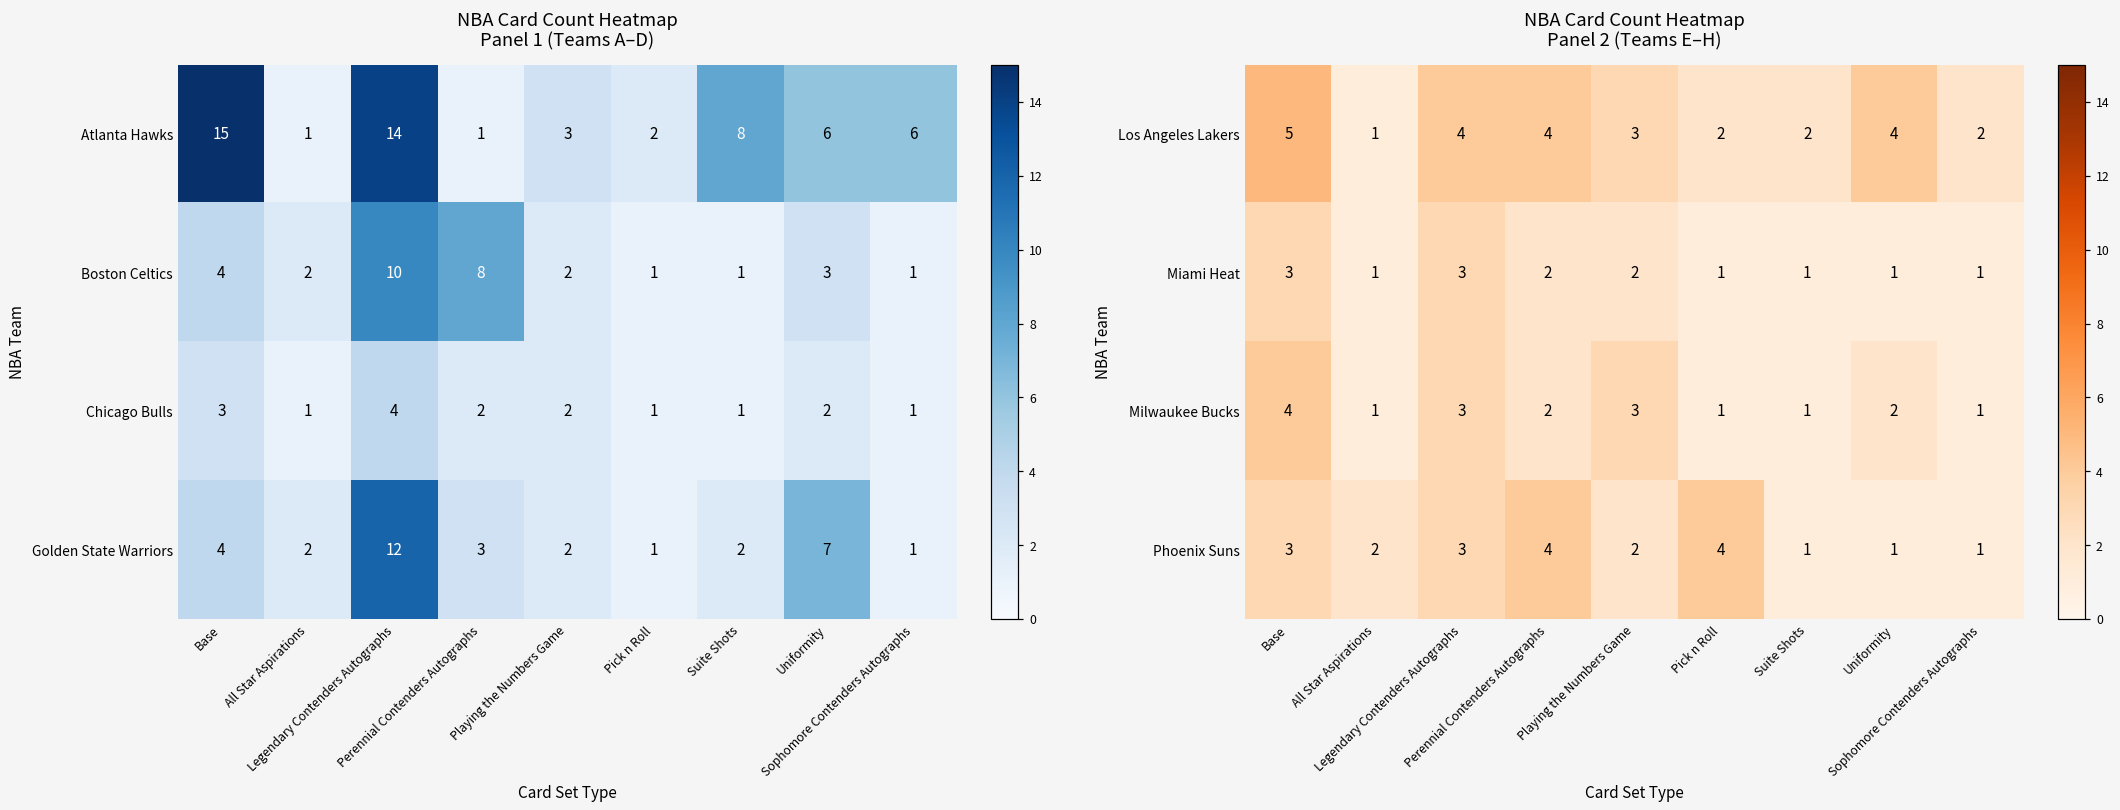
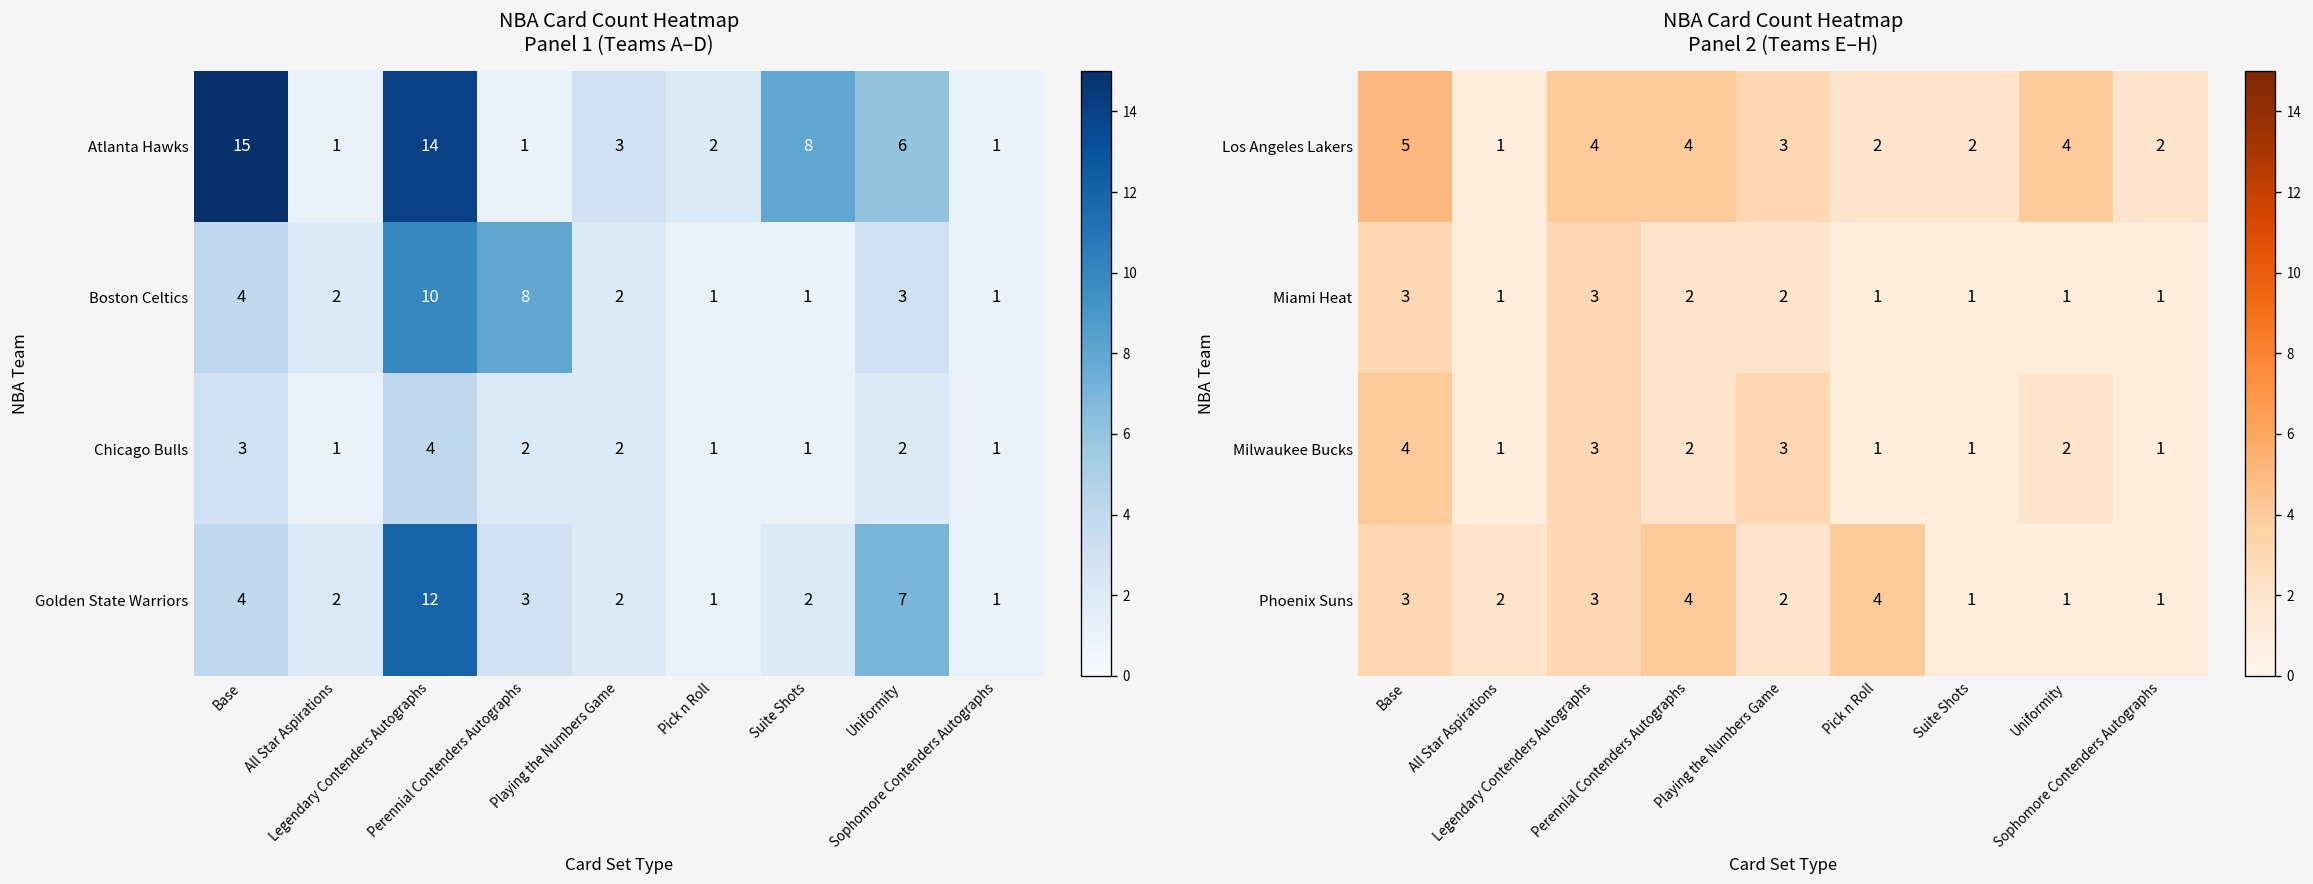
NBA Card Count Heatmap Panel 1 (Teams A–D), Atlanta Hawks, Sophomore Contenders Autographs: 6 -> 1
